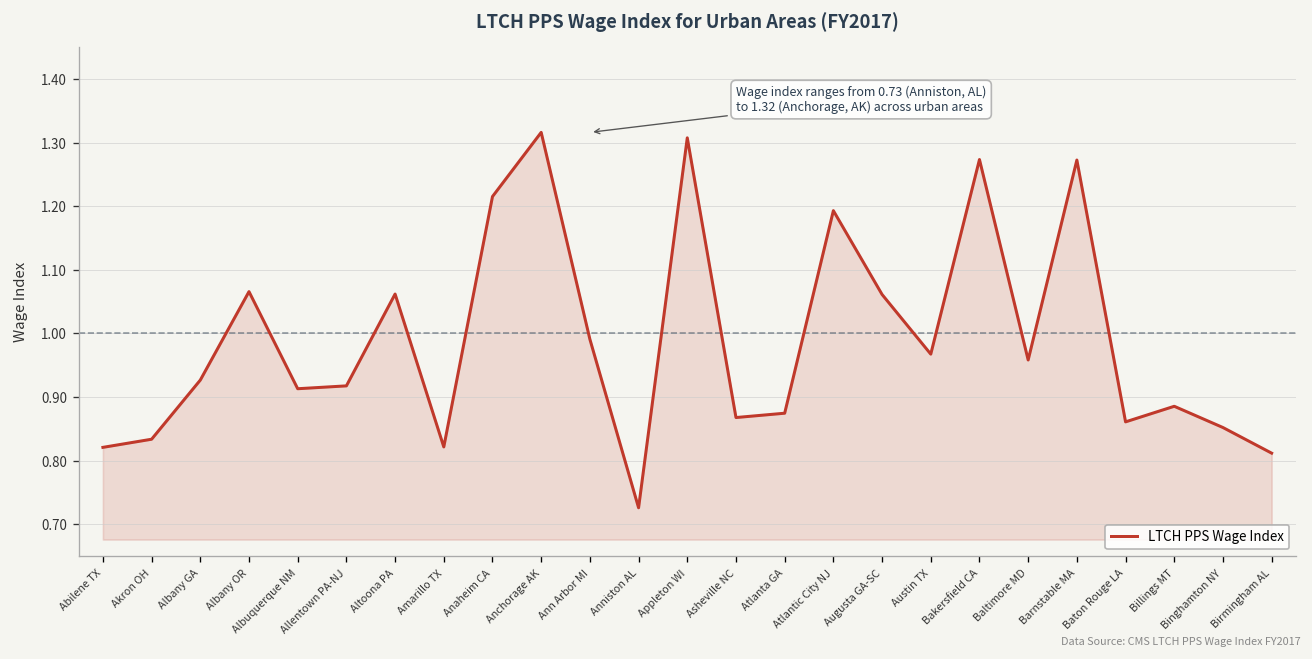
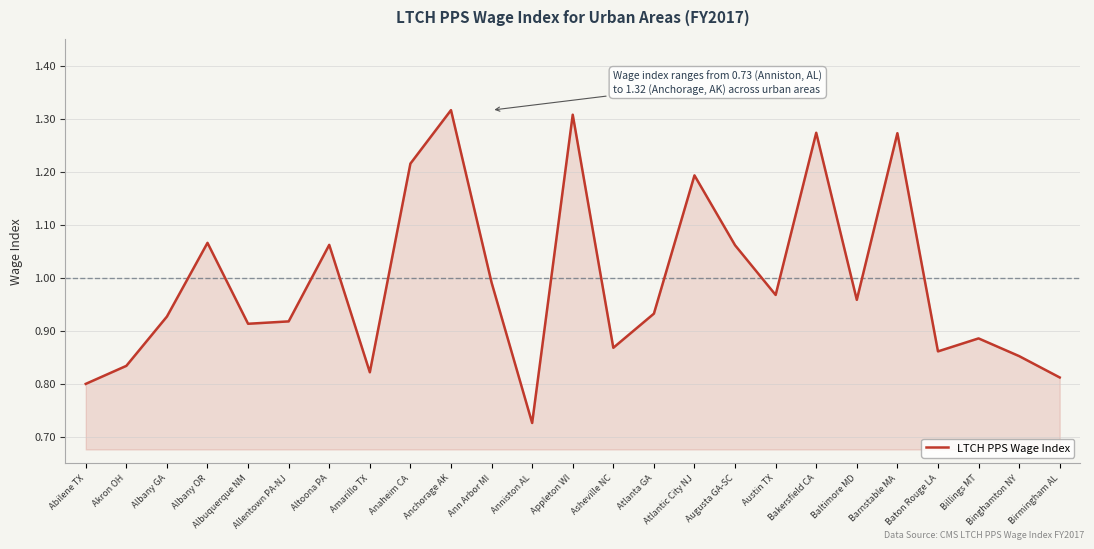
Abilene TX: 0.82 -> 0.80
Atlanta GA: 0.87 -> 0.93
